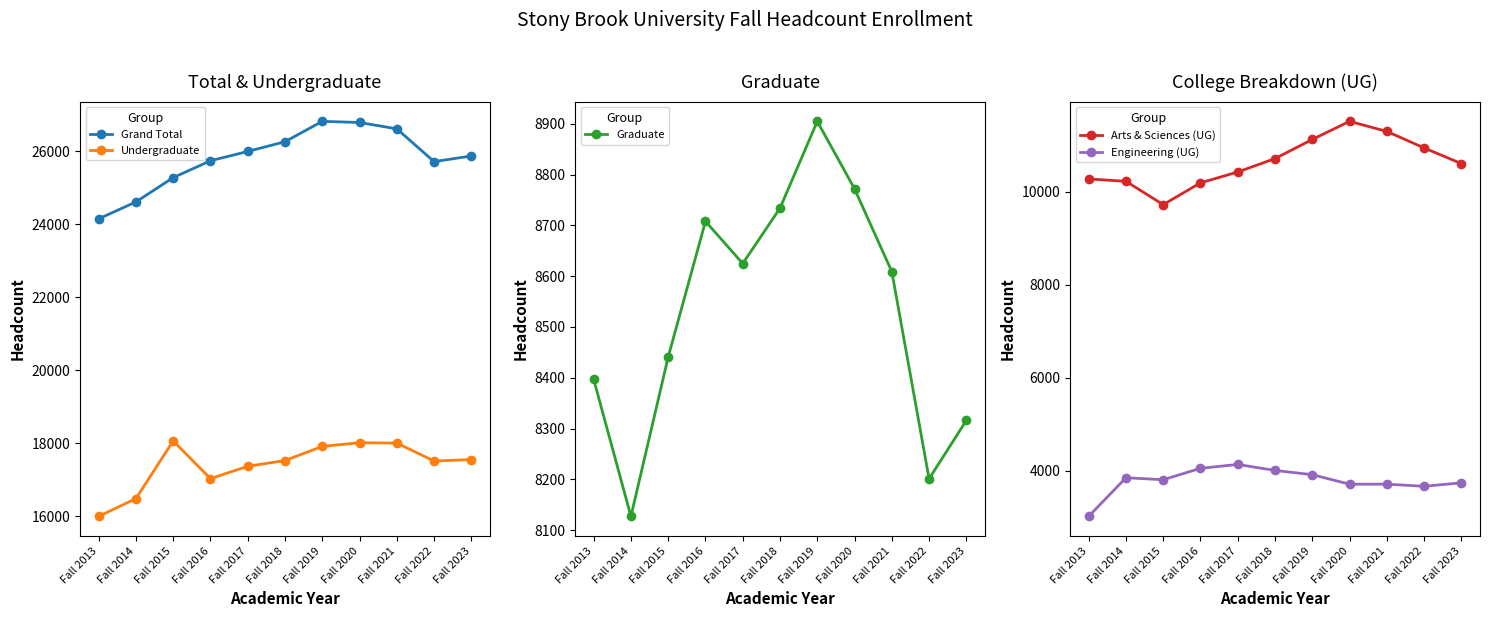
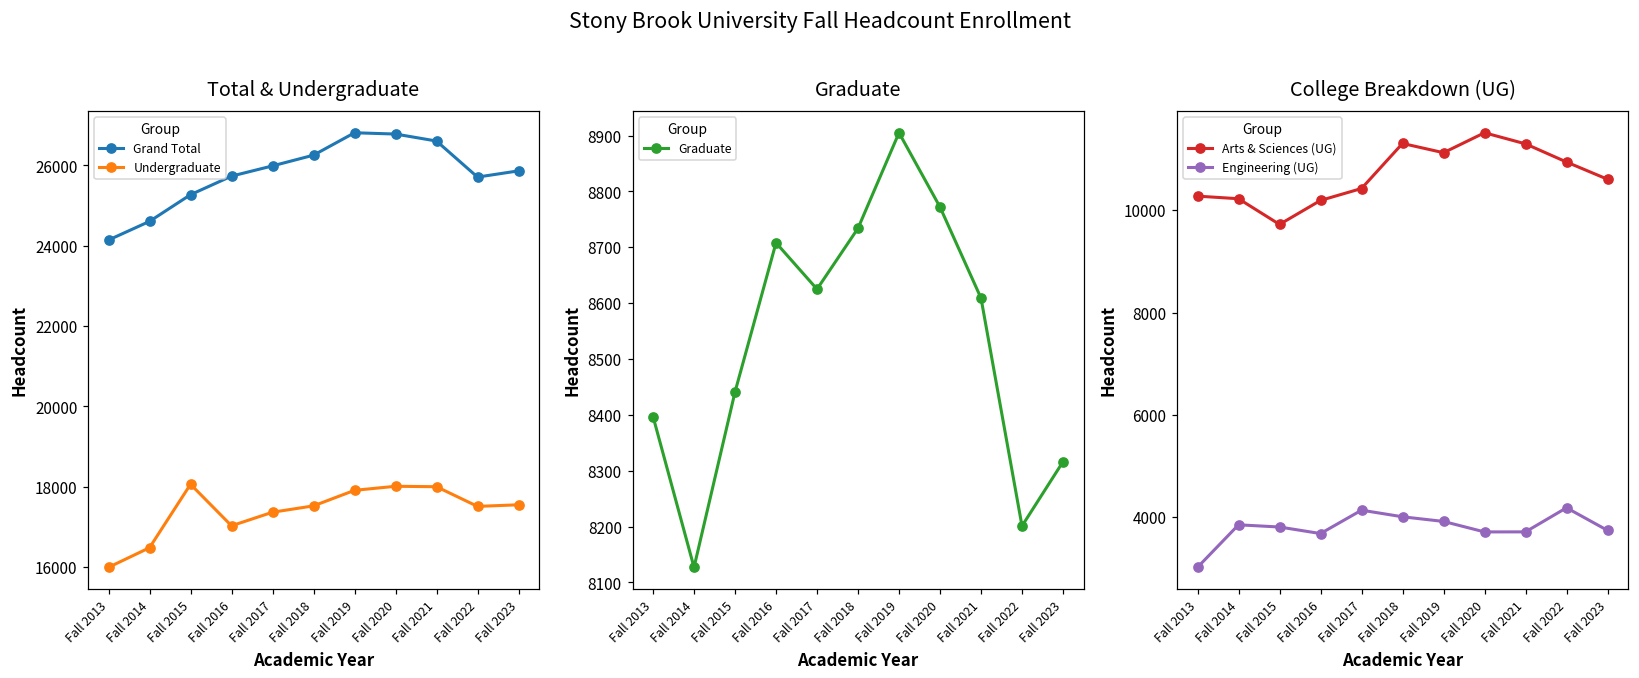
College Breakdown (UG), Engineering (UG), Fall 2016: 4100 -> 3700
College Breakdown (UG), Arts & Sciences (UG), Fall 2018: 10700 -> 11300
College Breakdown (UG), Engineering (UG), Fall 2022: 3700 -> 4200
